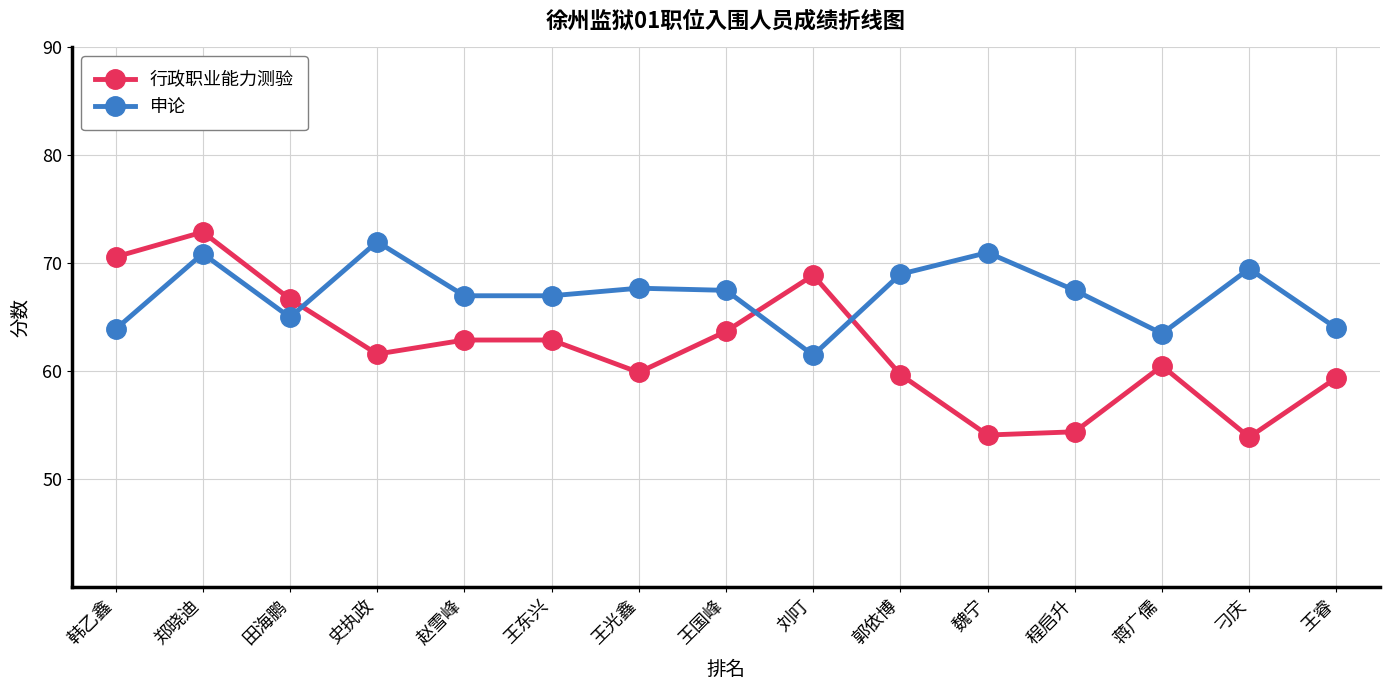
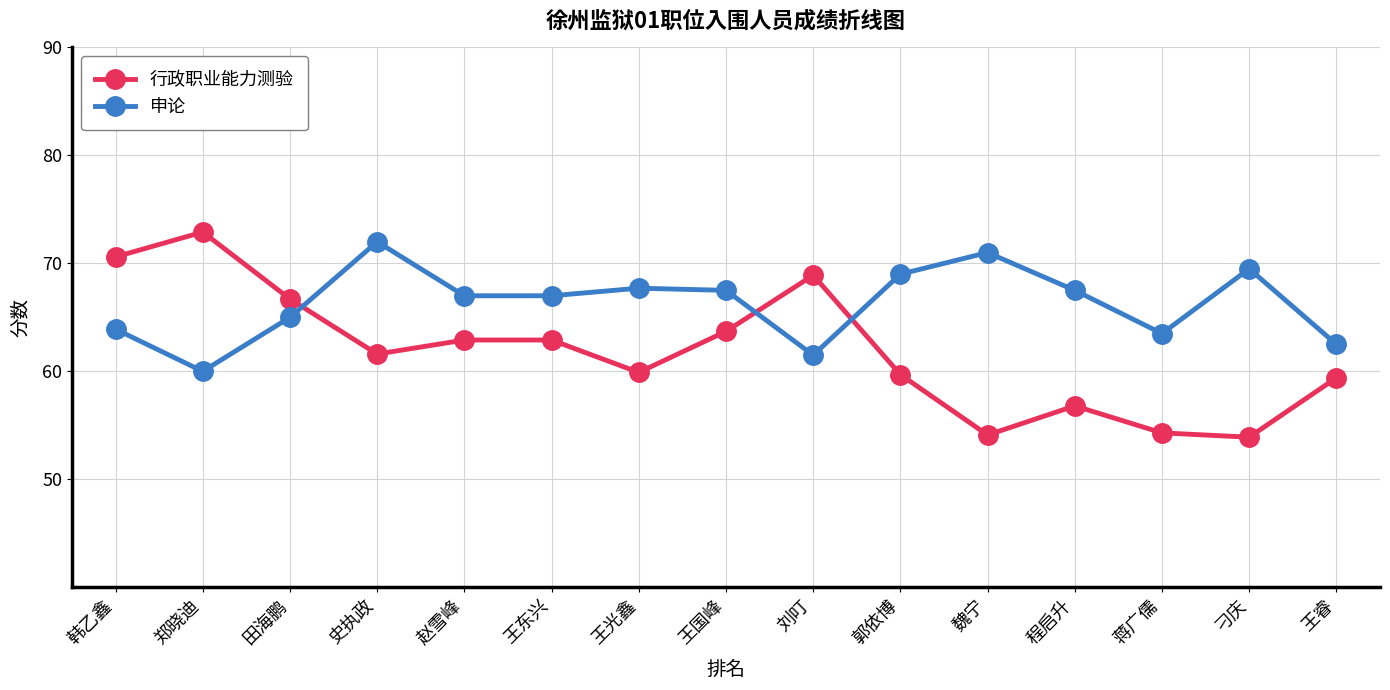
申论, 郑晓迪: 70.9 -> 60.0
行政职业能力测验, 程启升: 54.4 -> 56.8
行政职业能力测验, 蒋广儒: 60.5 -> 54.3
申论, 王睿: 64.0 -> 62.5
